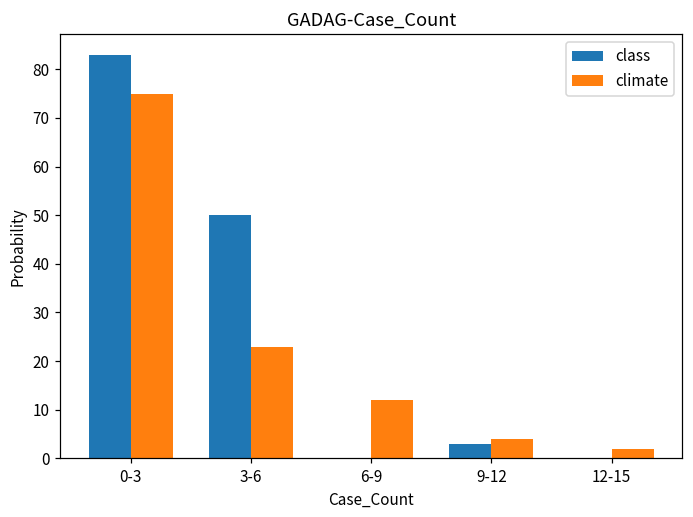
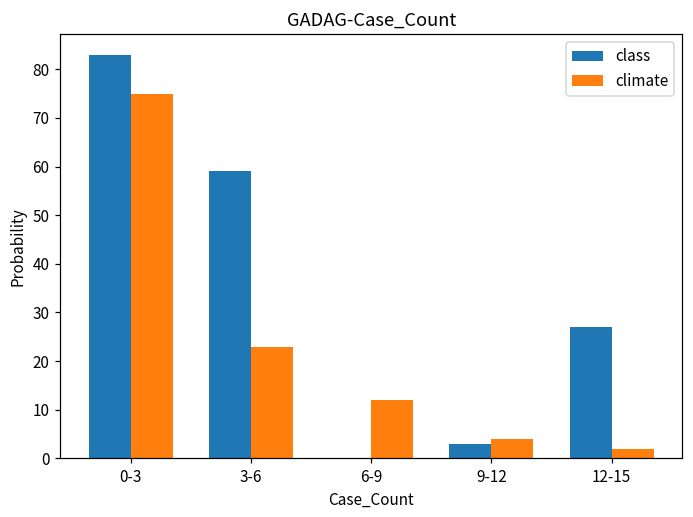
class, 3-6: 50 -> 59
class, 12-15: 0 -> 27
